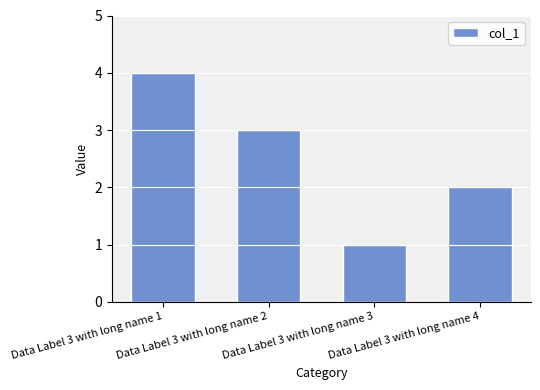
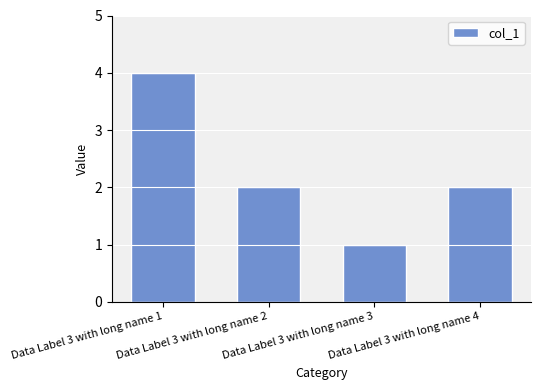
Data Label 3 with long name 2: 3 -> 2
